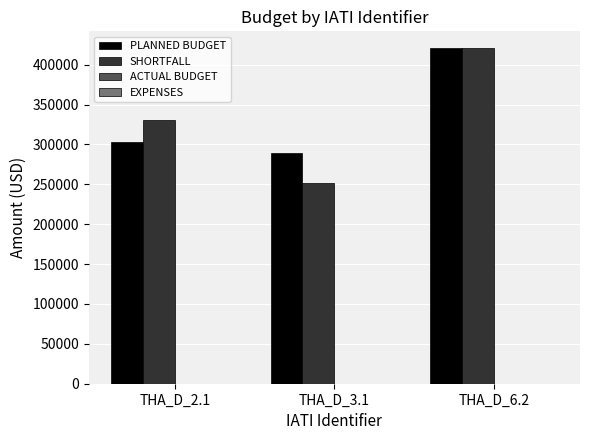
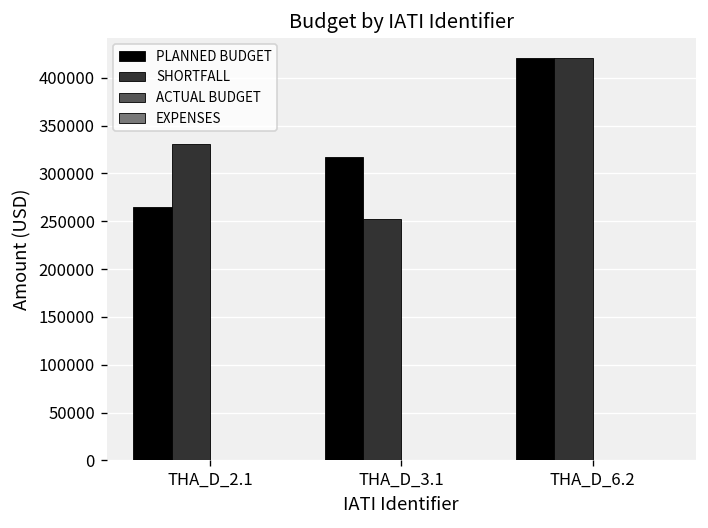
PLANNED BUDGET, THA_D_2.1: 300000 -> 270000
PLANNED BUDGET, THA_D_3.1: 290000 -> 320000
